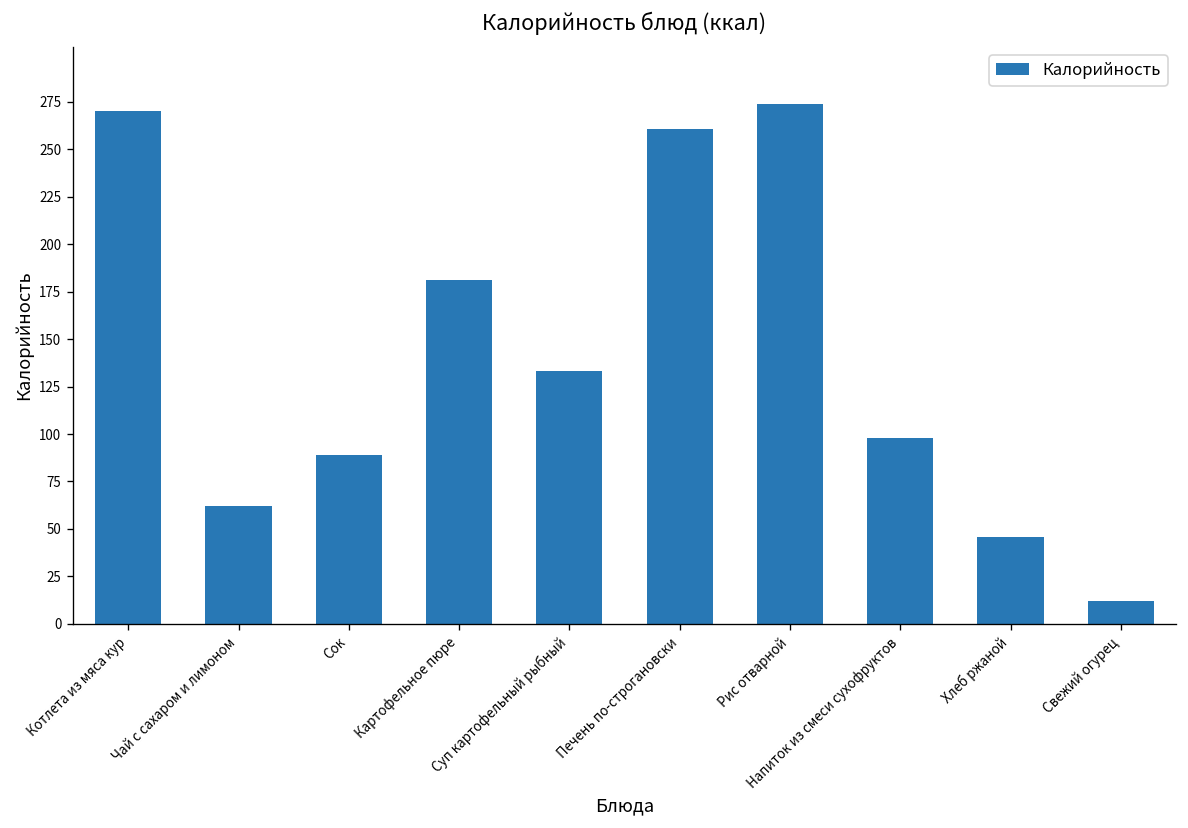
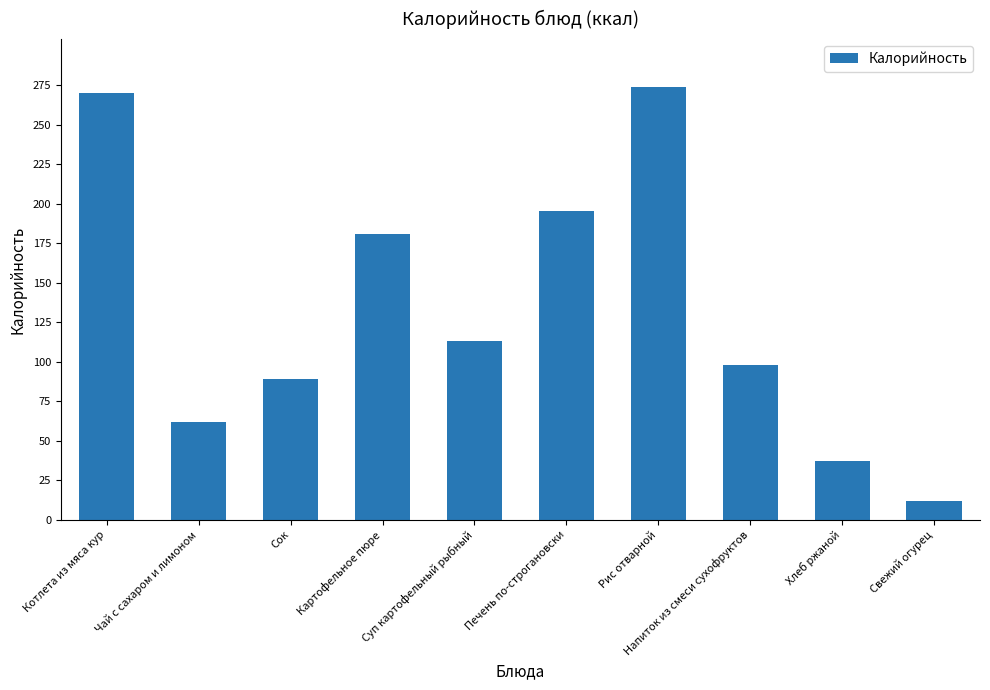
Суп картофельный рыбный: 133 -> 113
Печень по-строгановски: 261 -> 195
Хлеб ржаной: 46 -> 37
